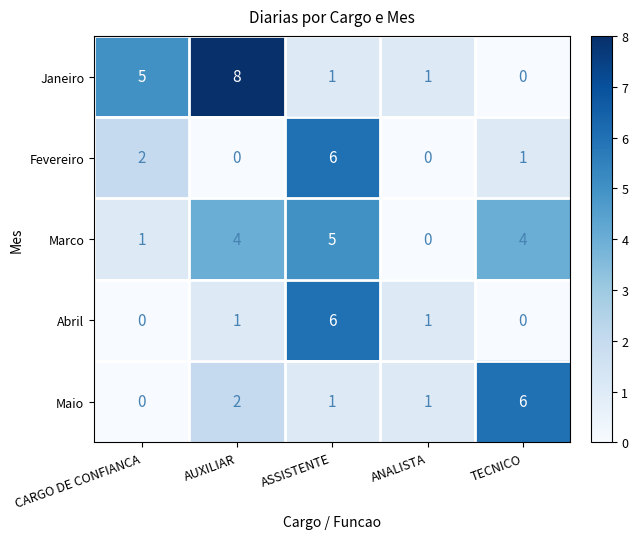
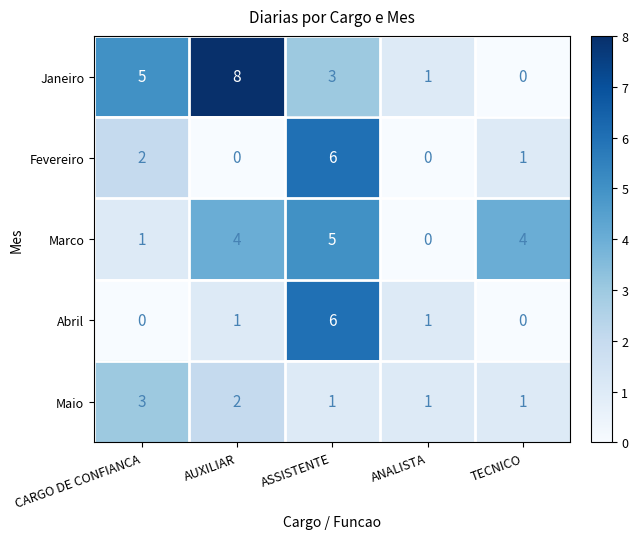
Janeiro, ASSISTENTE: 1 -> 3
Maio, CARGO DE CONFIANCA: 0 -> 3
Maio, TECNICO: 6 -> 1
